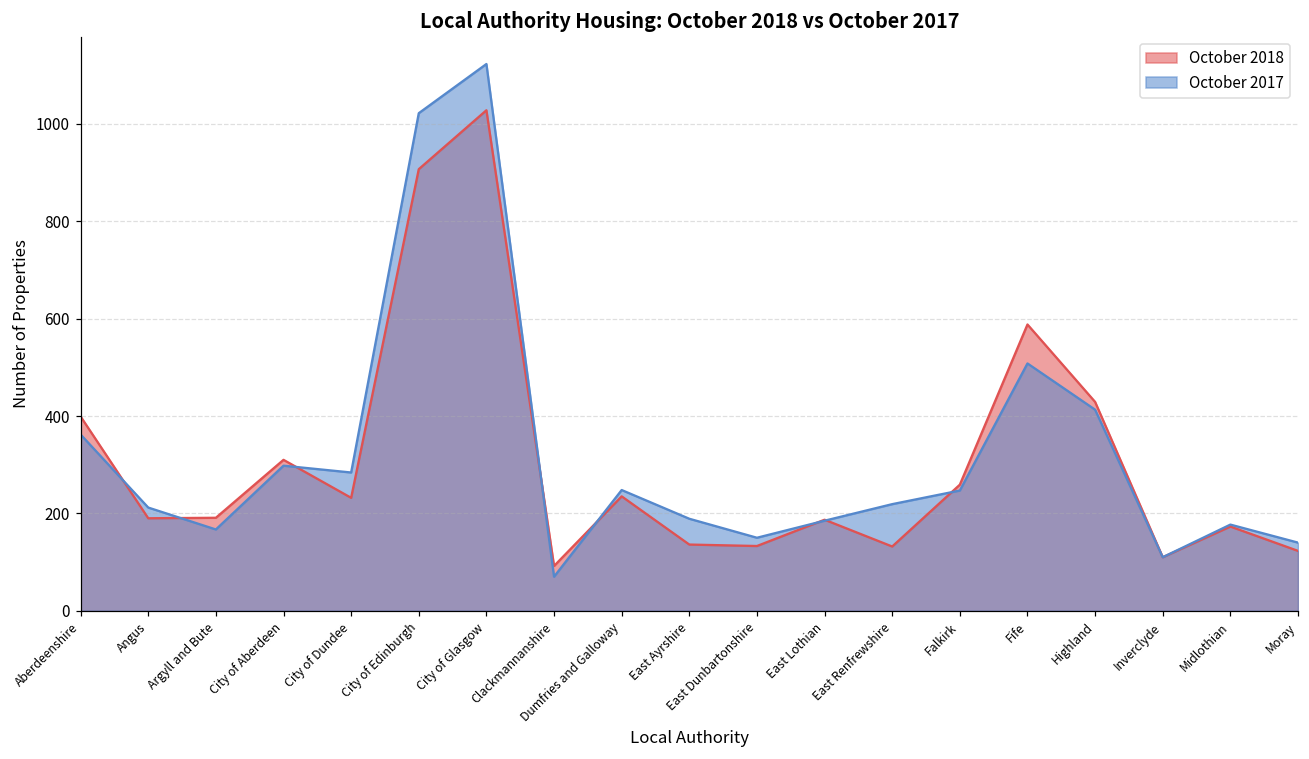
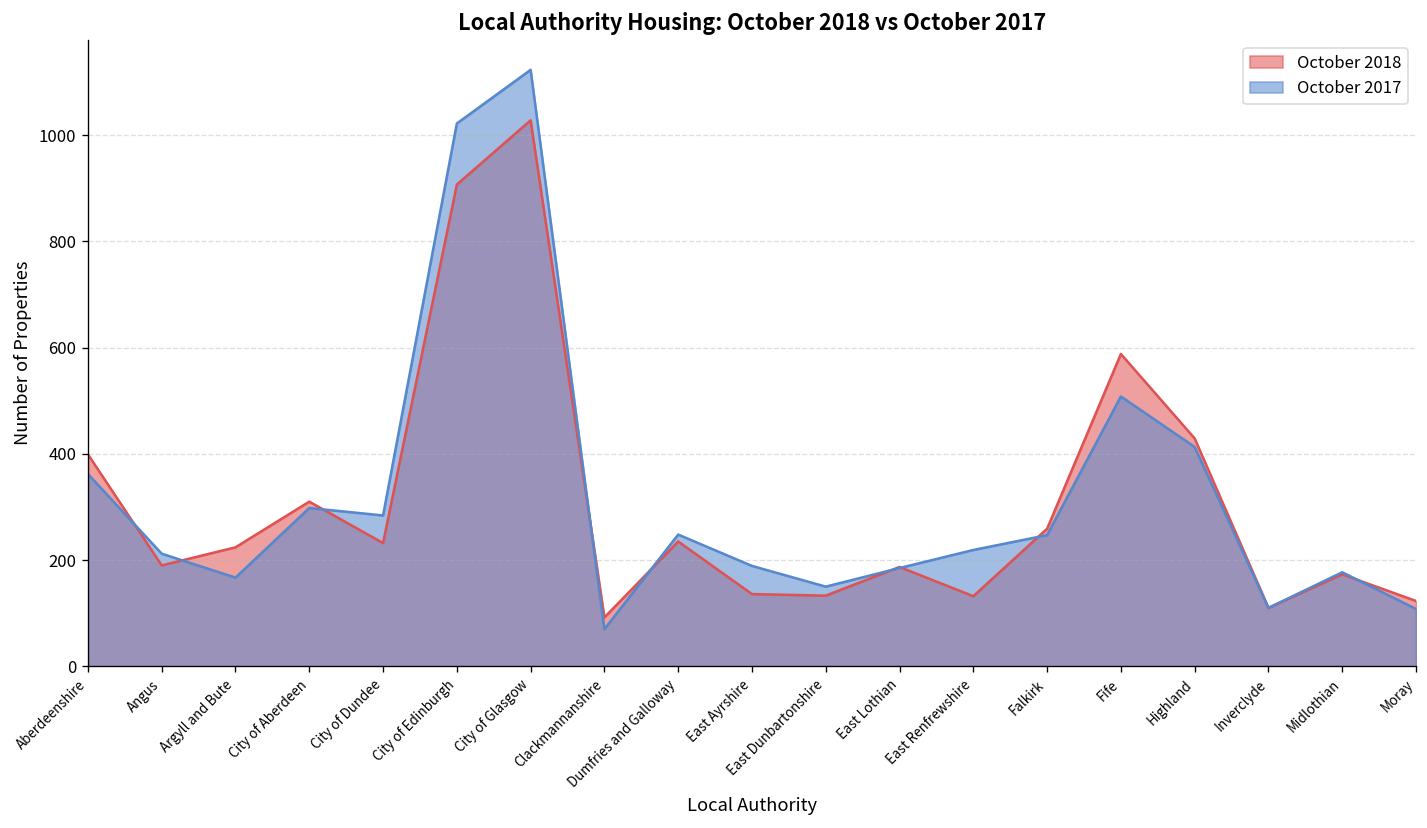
October 2018, Argyll and Bute: 190 -> 220
October 2017, Moray: 140 -> 110
